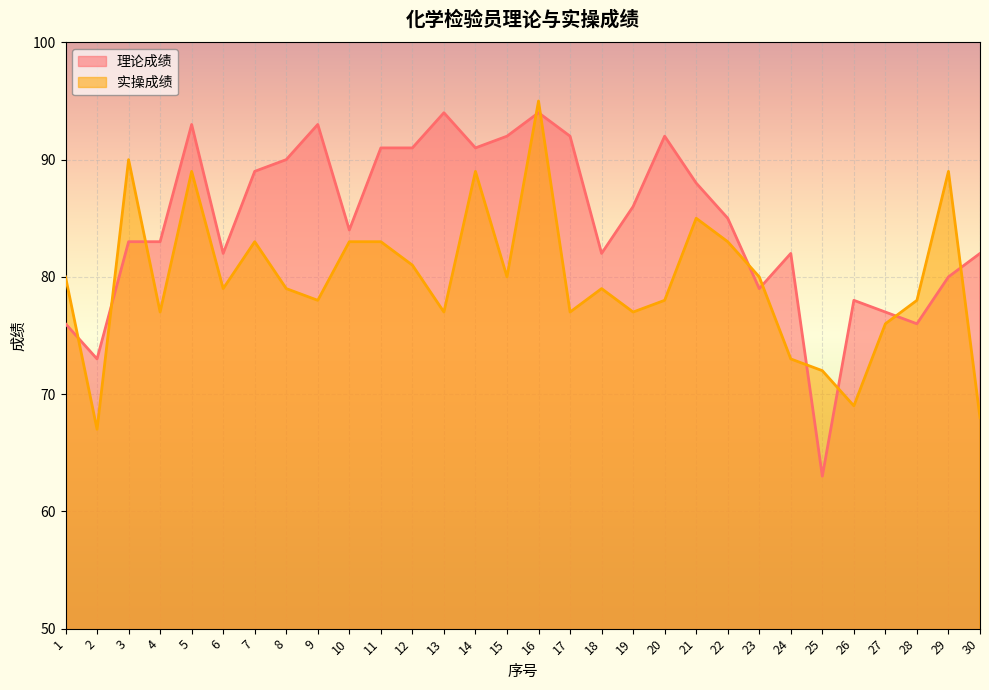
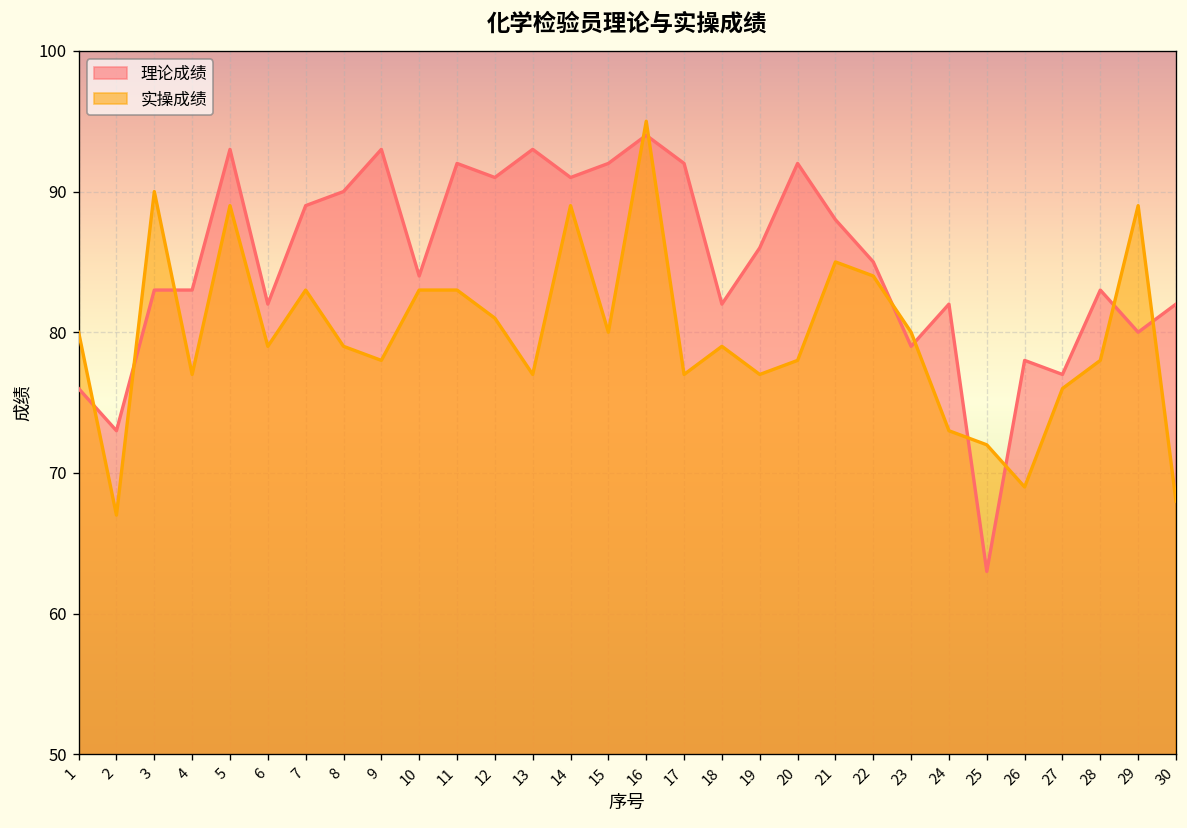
理论成绩, 11: 91 -> 92
理论成绩, 13: 94 -> 93
实操成绩, 22: 83 -> 84
理论成绩, 28: 76 -> 83
